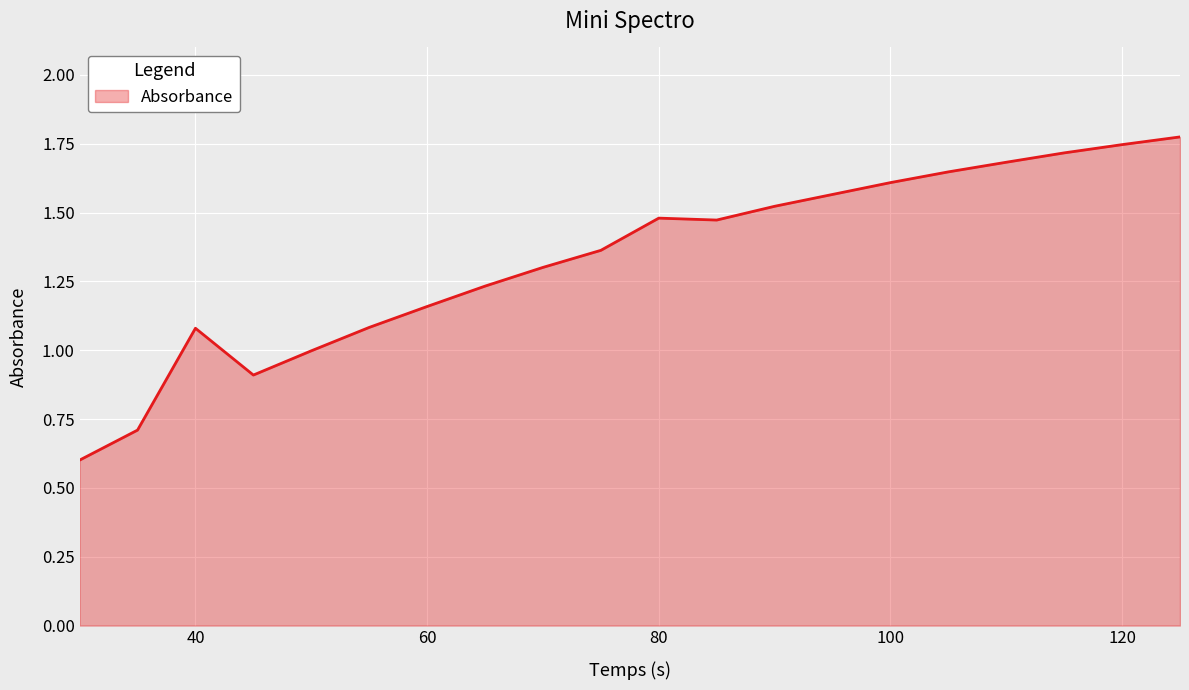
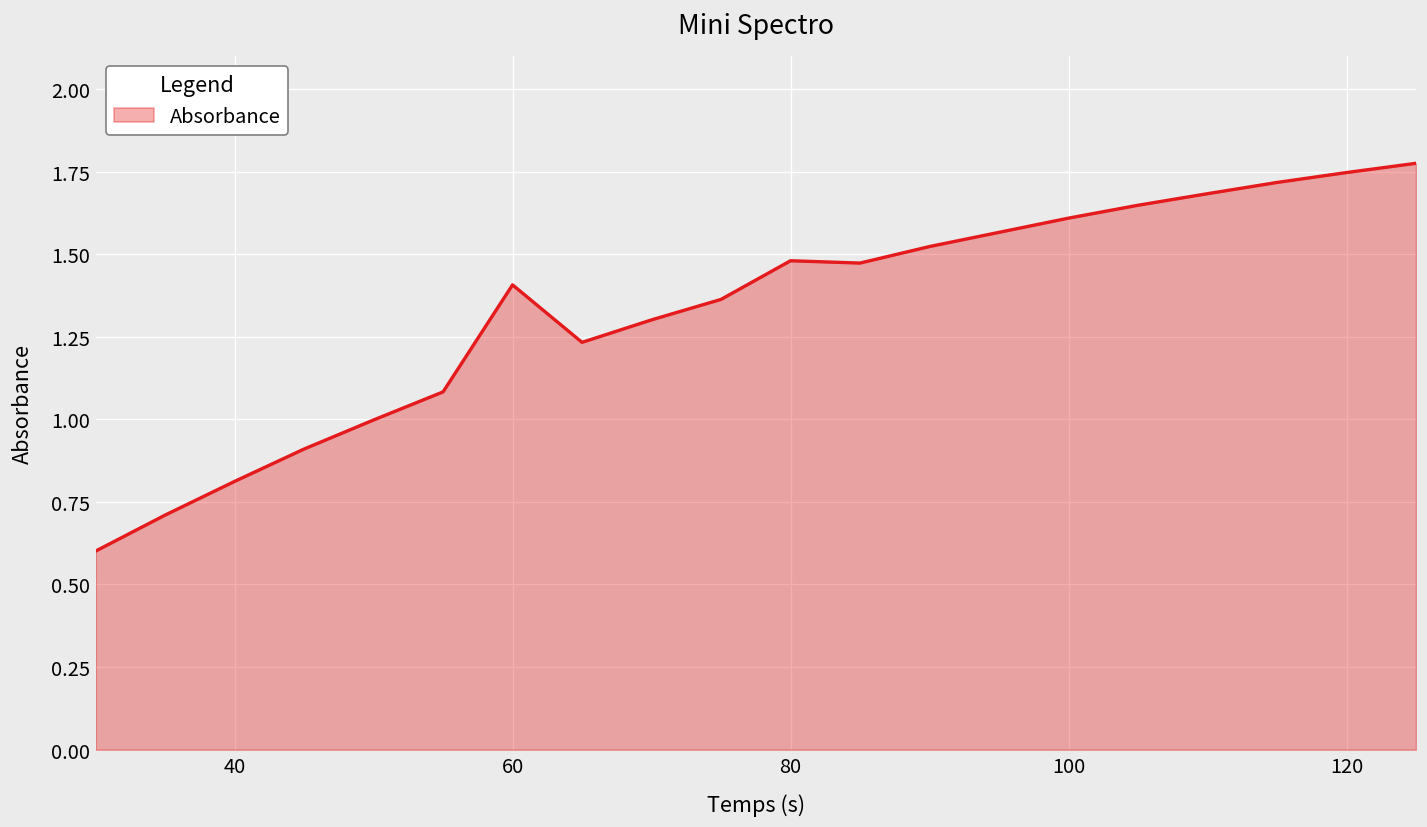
40: 1.08 -> 0.81
60: 1.16 -> 1.41
